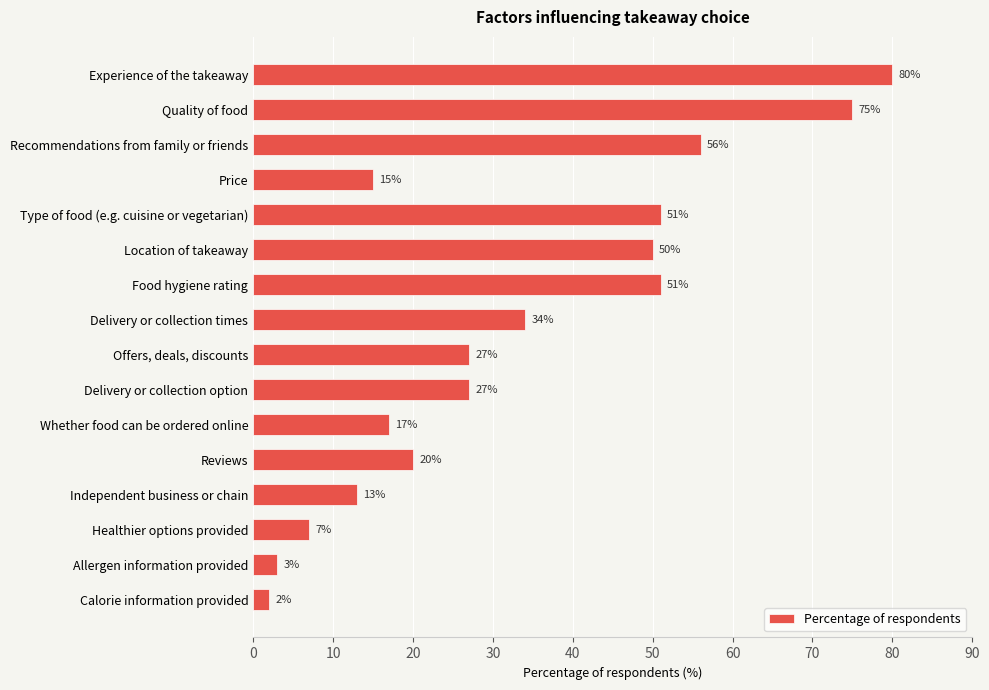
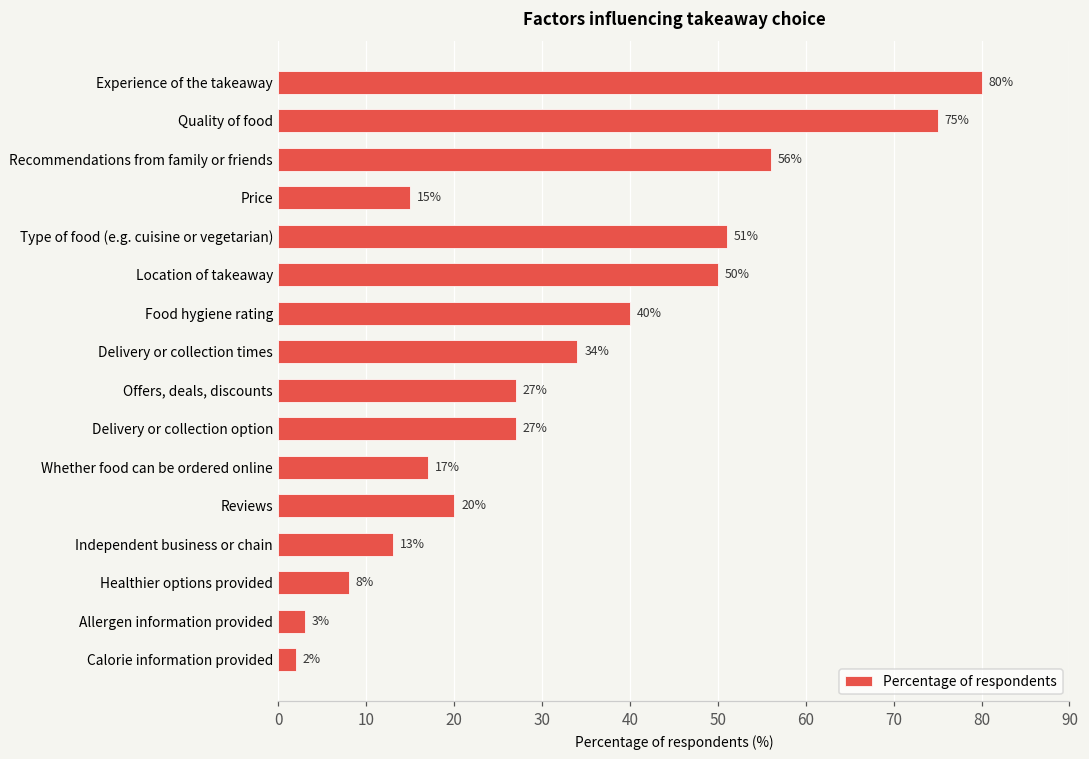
Food hygiene rating: 51% -> 40%
Healthier options provided: 7% -> 8%
